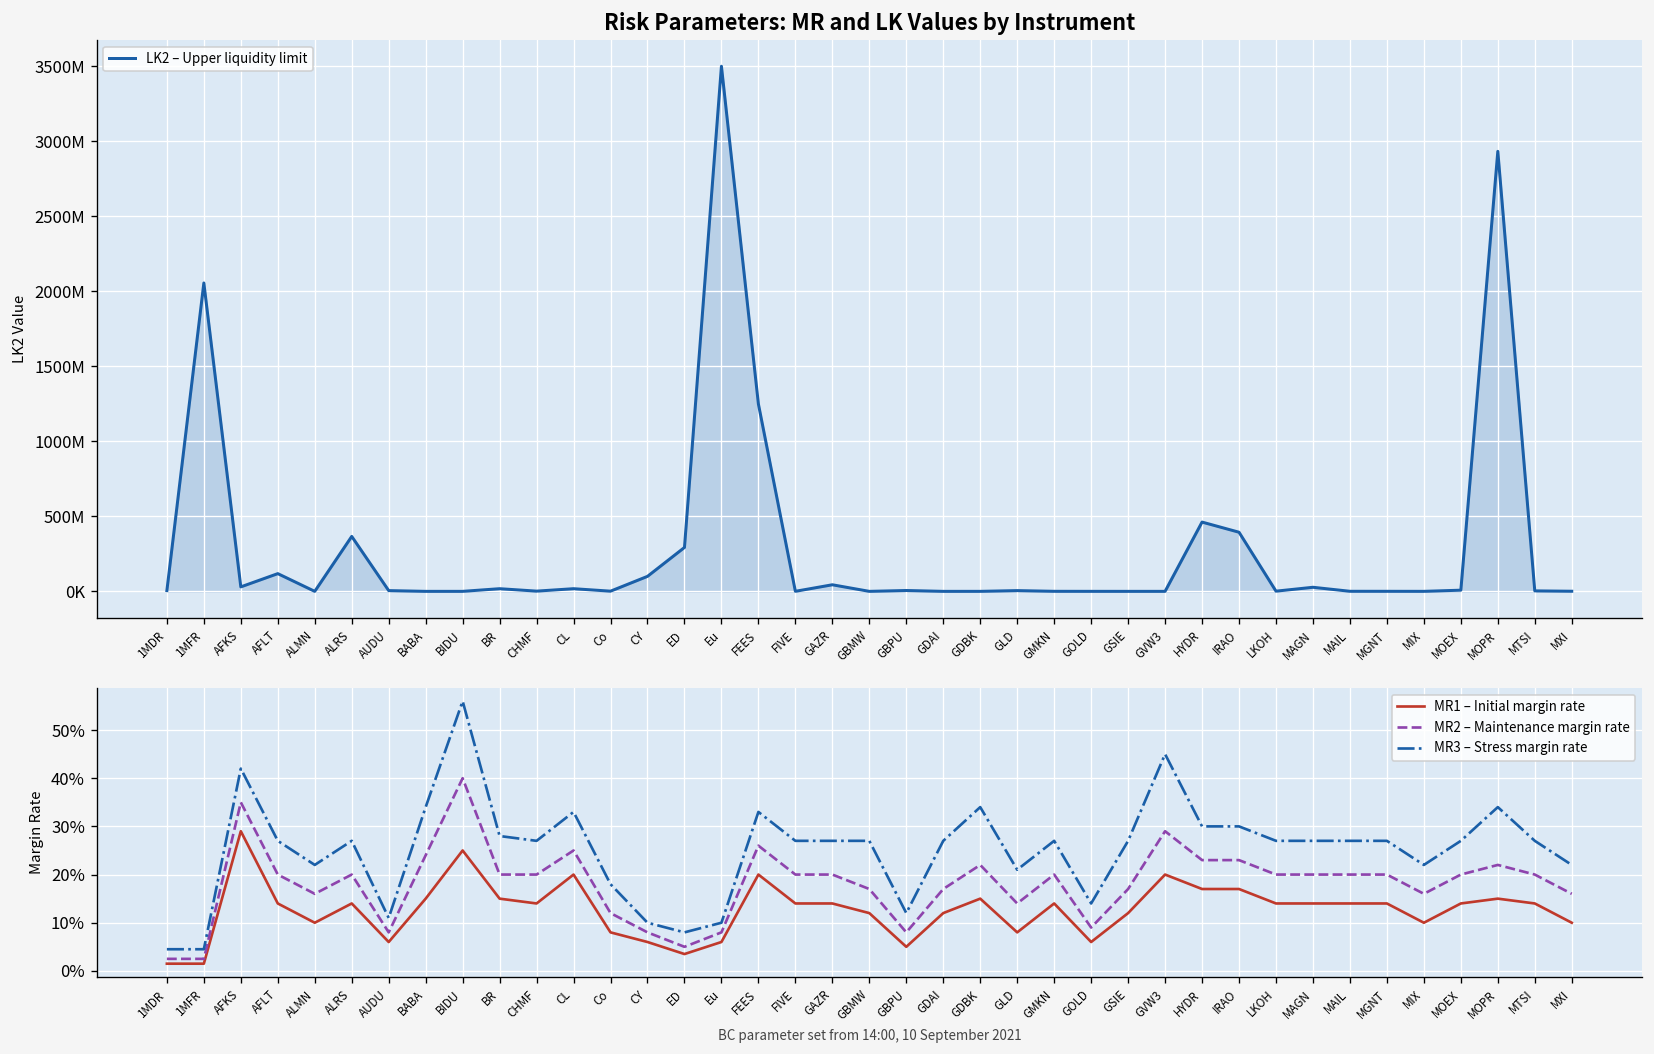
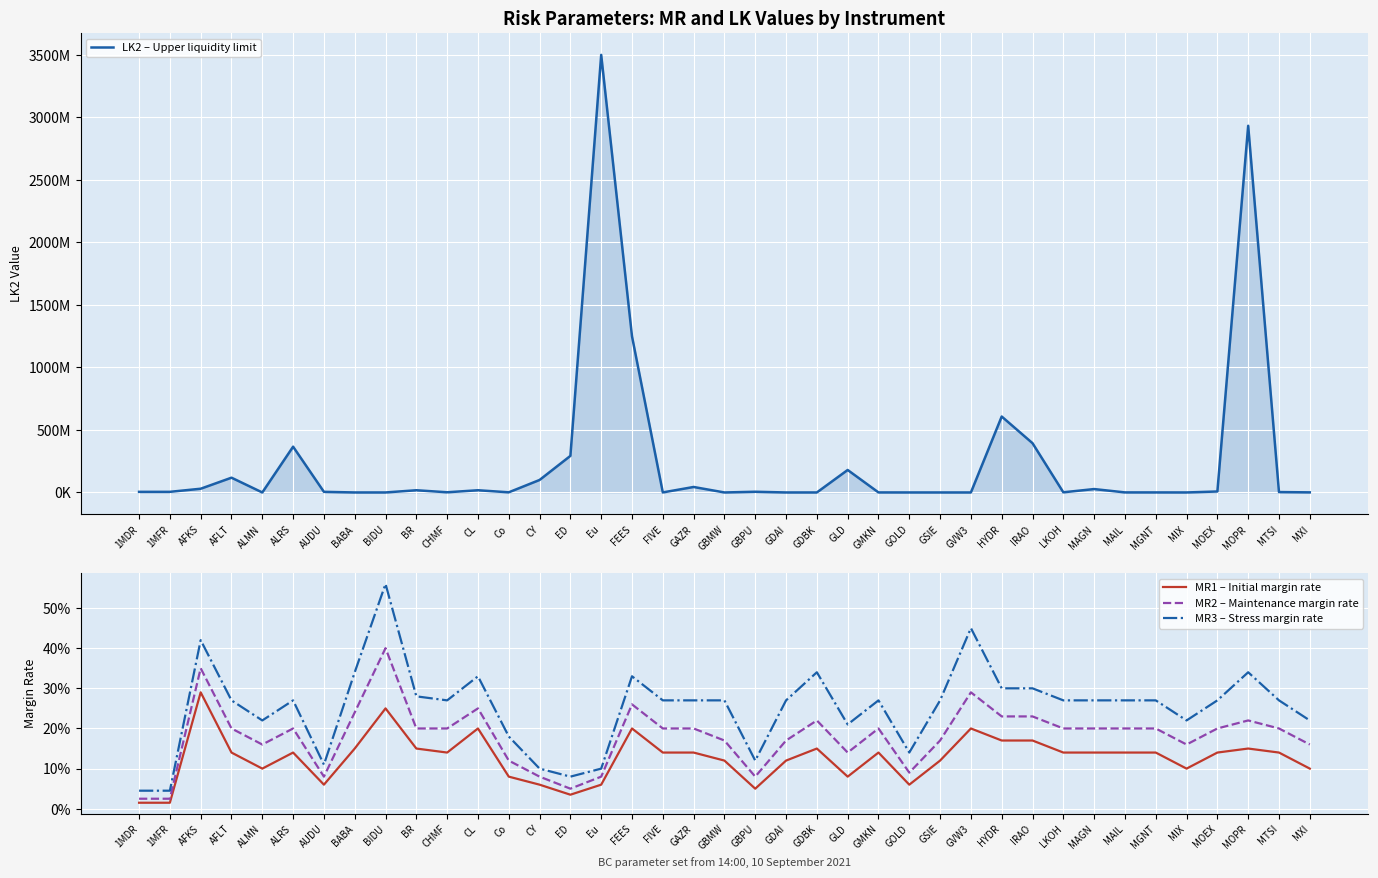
Risk Parameters: MR and LK Values by Instrument, 1MFR: 2060000000 -> 10000000
Risk Parameters: MR and LK Values by Instrument, GLD: 10000000 -> 180000000
Risk Parameters: MR and LK Values by Instrument, HYDR: 460000000 -> 610000000
